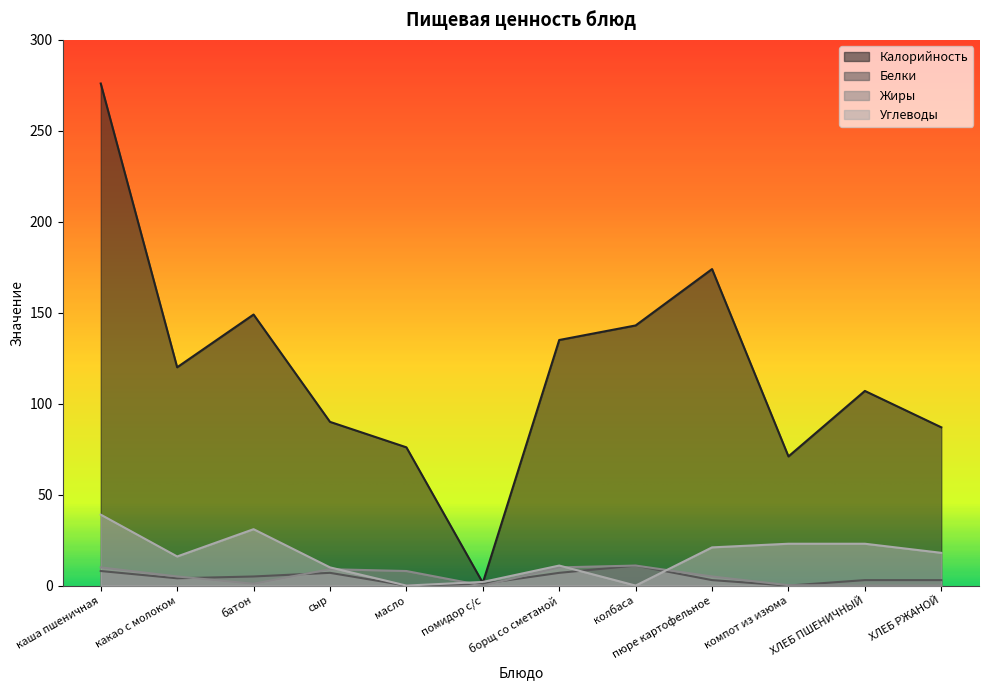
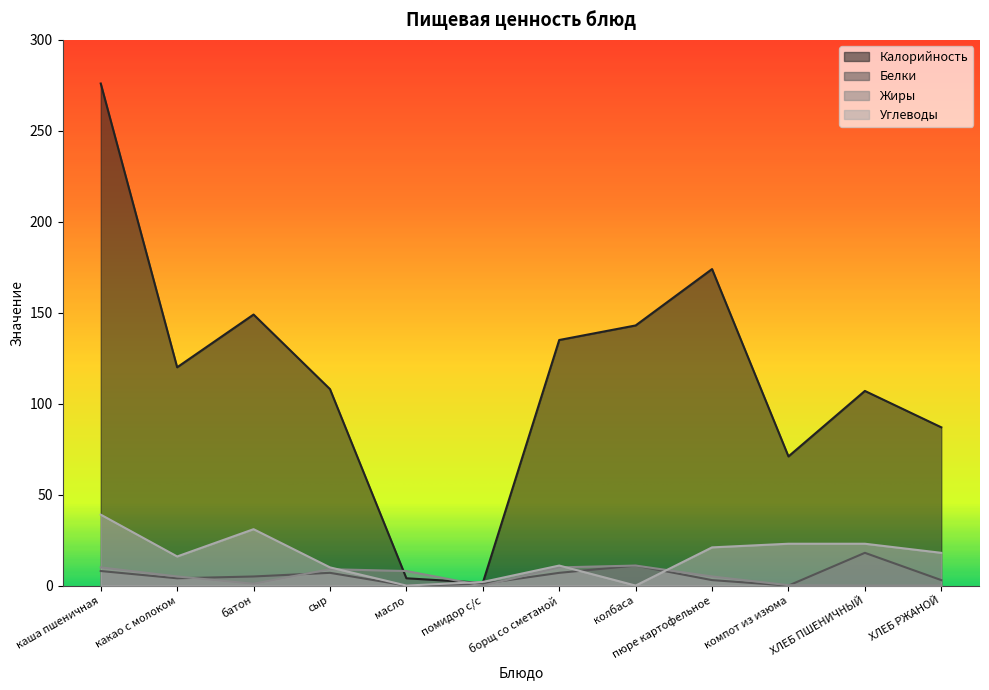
Калорийность, сыр: 90 -> 108
Калорийность, масло: 76 -> 4
Белки, ХЛЕБ ПШЕНИЧНЫЙ: 3 -> 18
